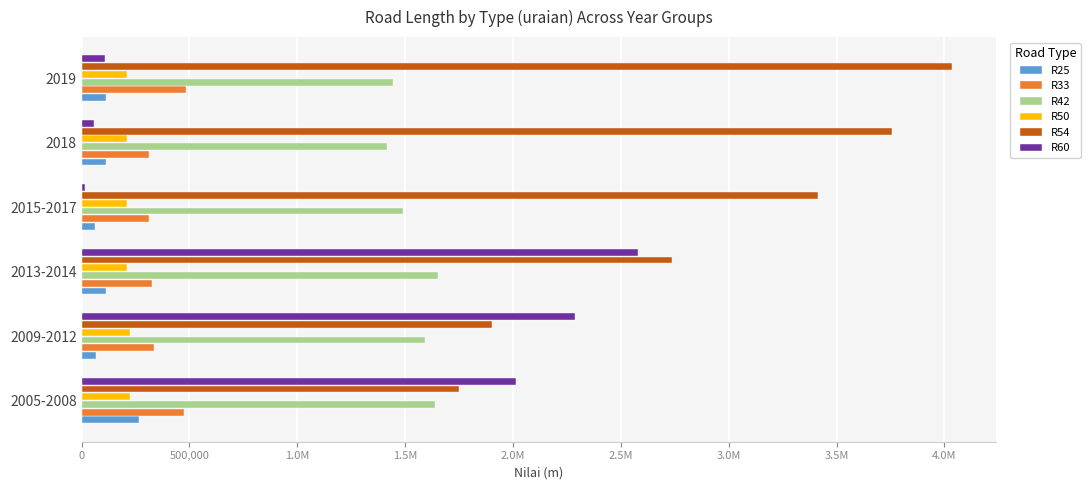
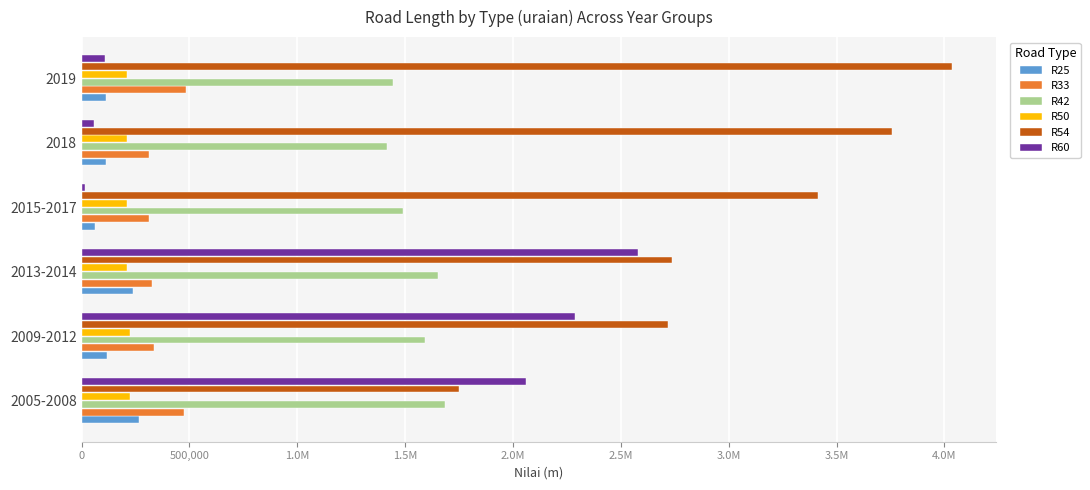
R25, 2013-2014: 110,000 -> 240,000
R54, 2009-2012: 1,900,000 -> 2,720,000
R25, 2009-2012: 70,000 -> 120,000
R60, 2005-2008: 2,010,000 -> 2,060,000
R42, 2005-2008: 1,640,000 -> 1,680,000
